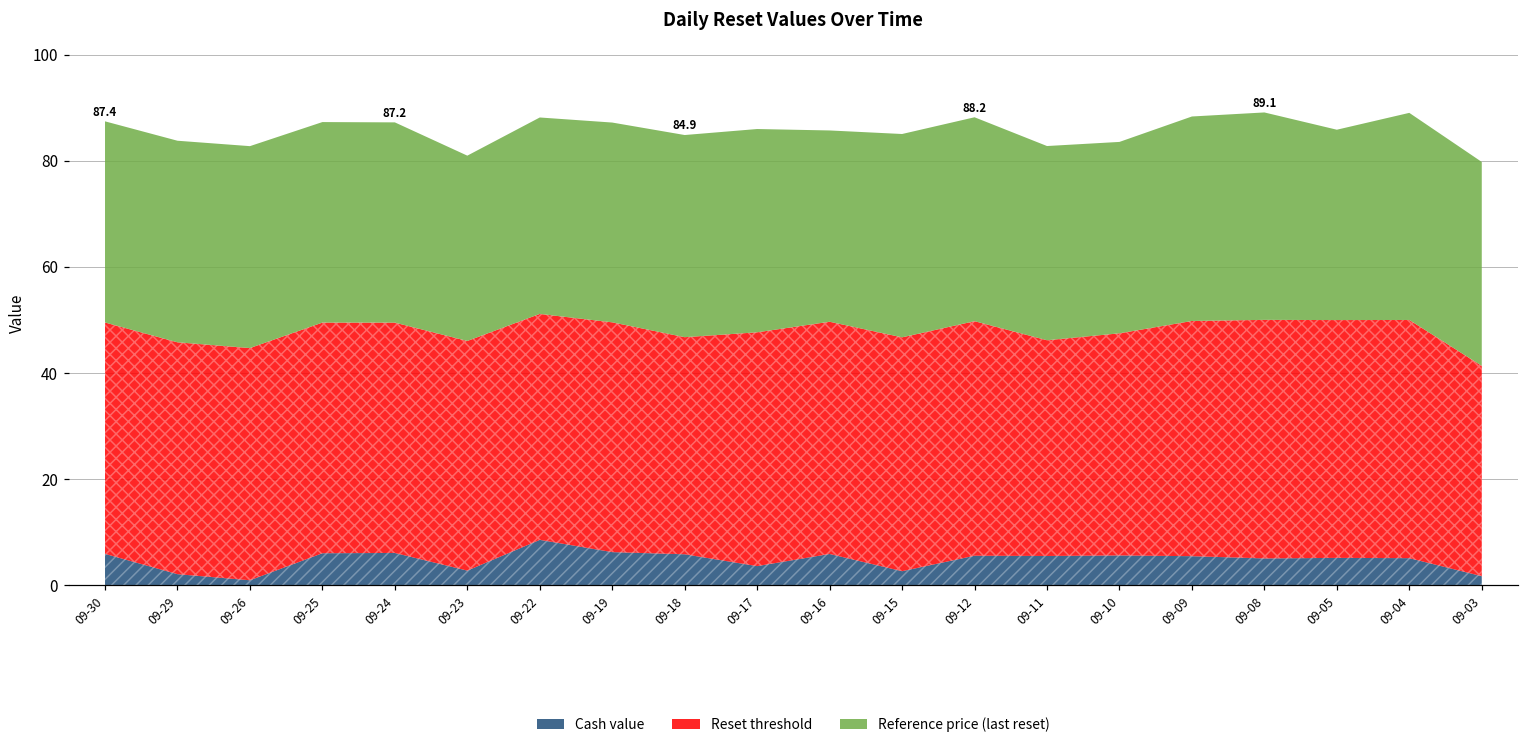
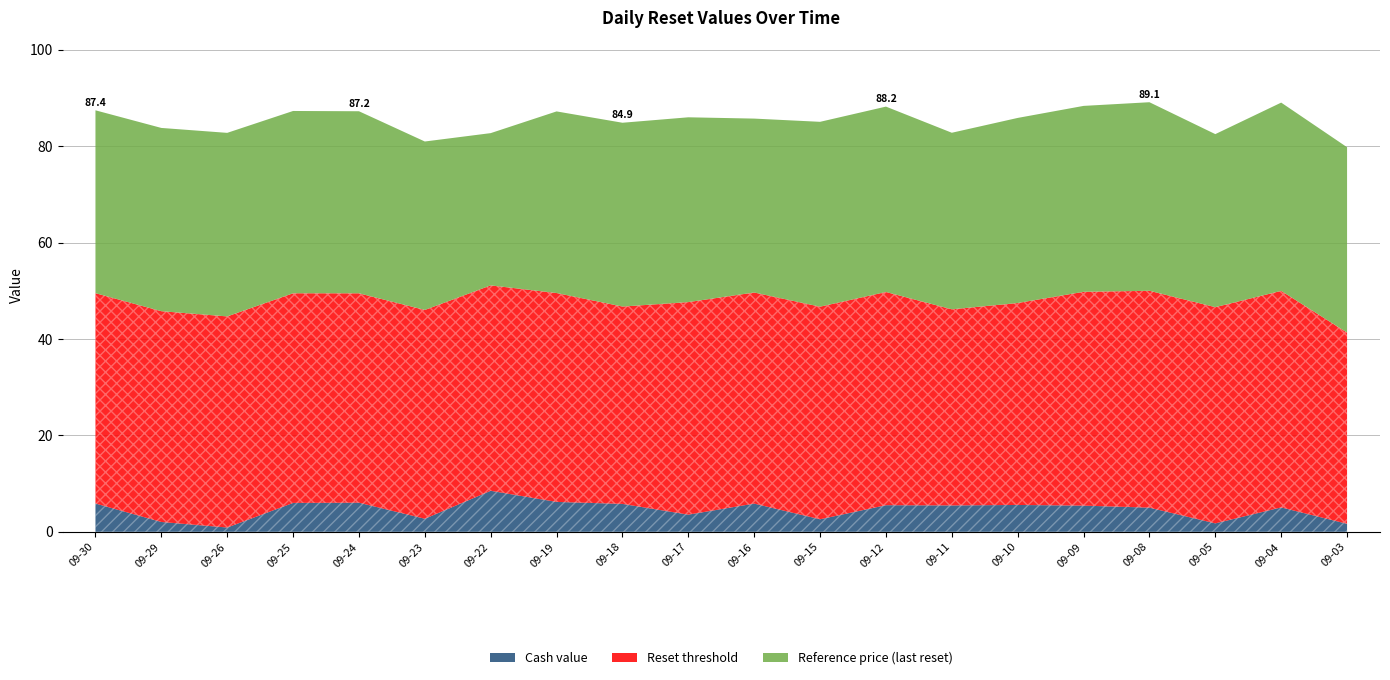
Reference price (last reset), 09-22: 37 -> 32
Reference price (last reset), 09-10: 36 -> 38
Cash value, 09-05: 5 -> 2
